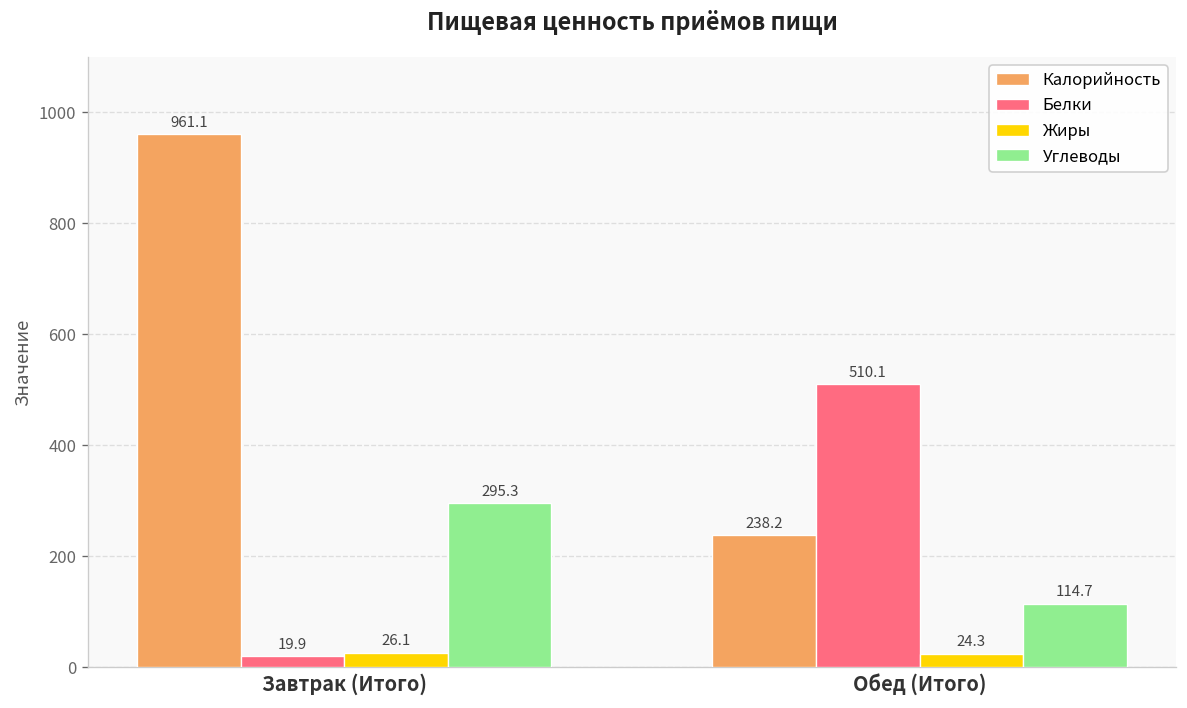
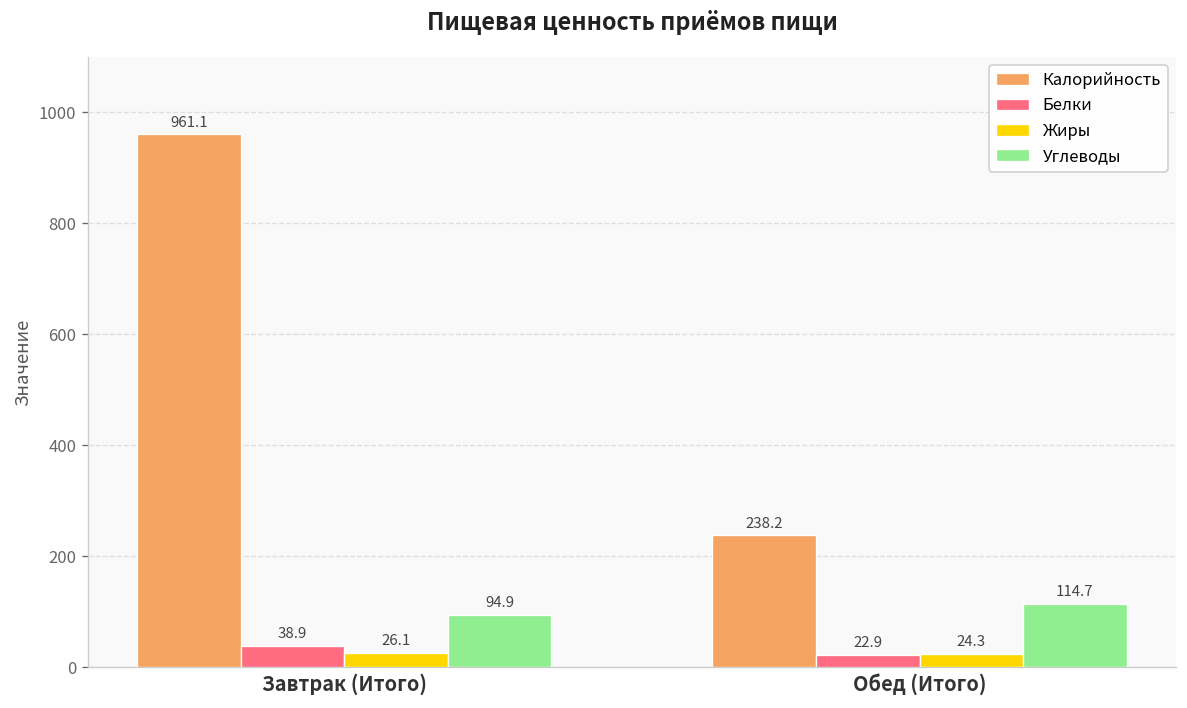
Белки, Завтрак (Итого): 19.9 -> 38.9
Углеводы, Завтрак (Итого): 295.3 -> 94.9
Белки, Обед (Итого): 510.1 -> 22.9
